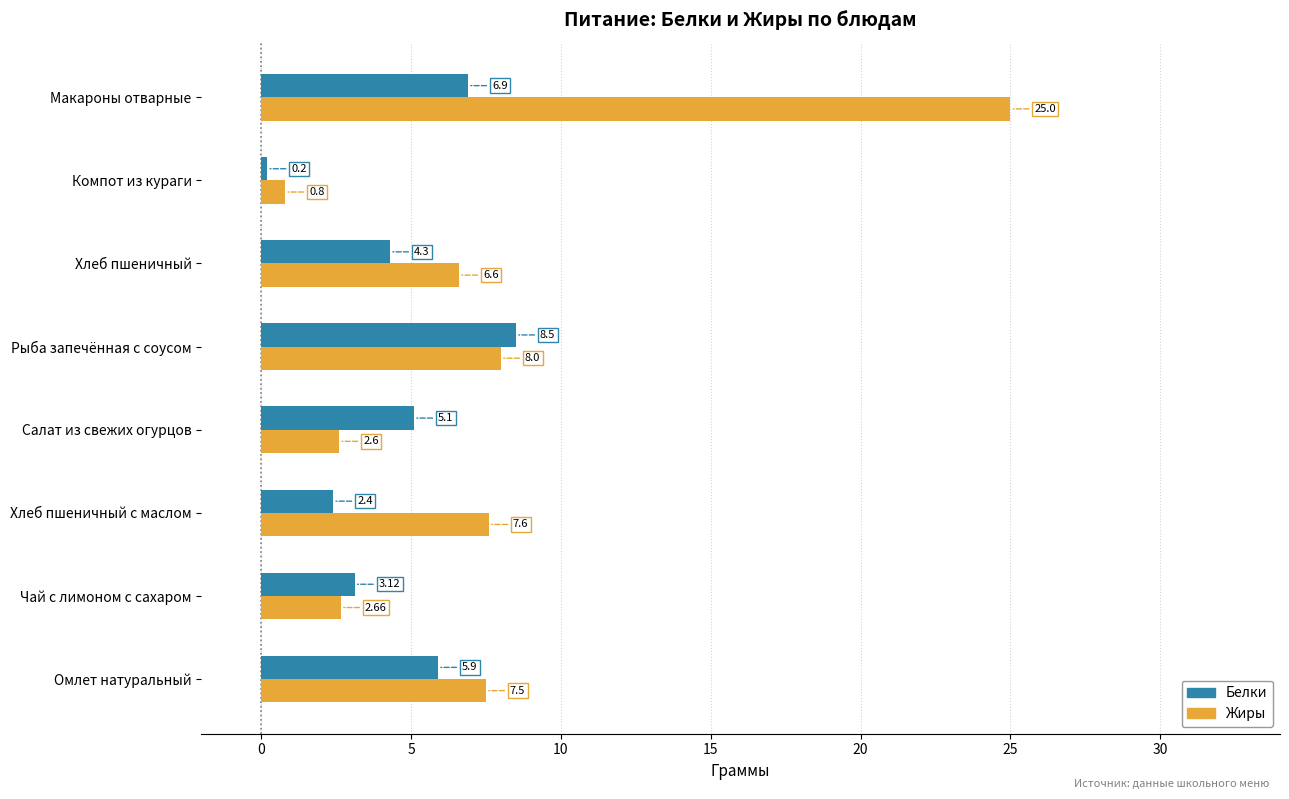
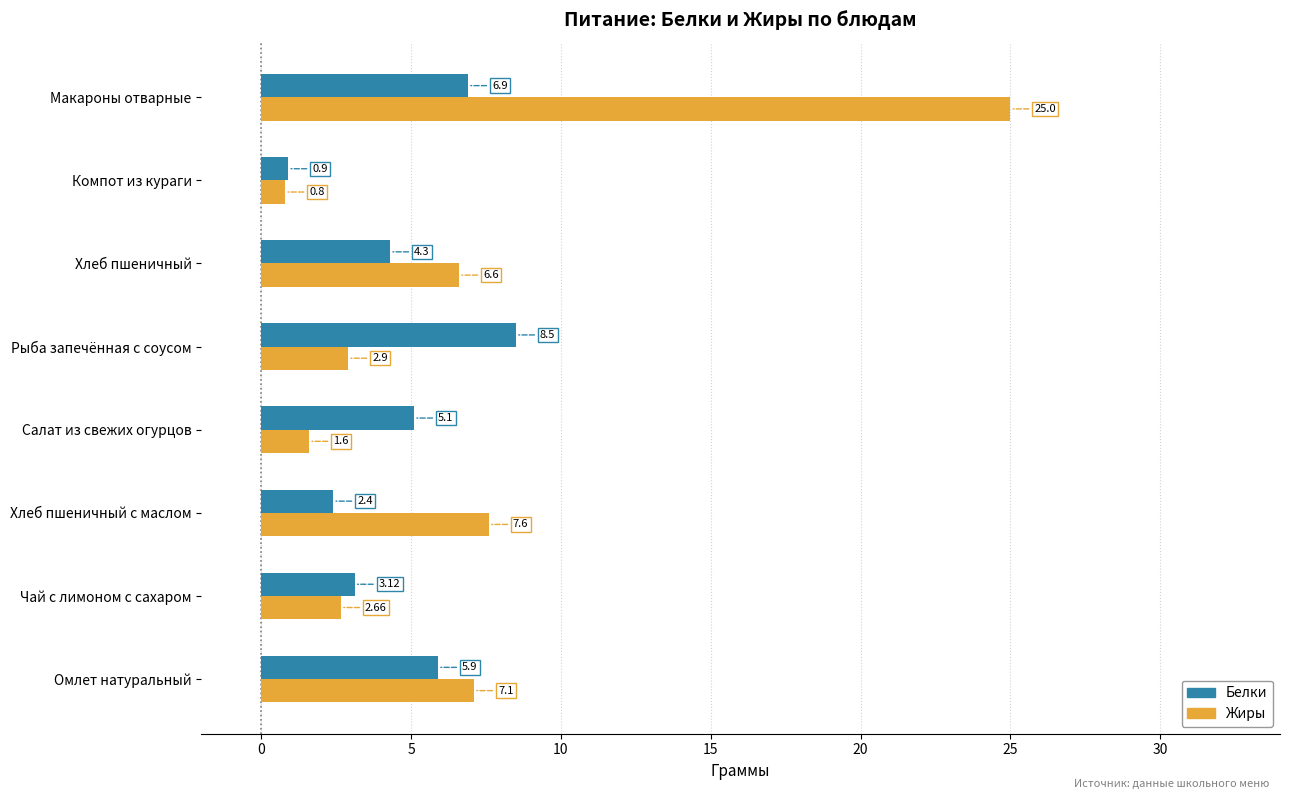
Белки, Компот из кураги: 0.2 -> 0.9
Жиры, Рыба запечённая с соусом: 8.0 -> 2.9
Жиры, Салат из свежих огурцов: 2.6 -> 1.6
Жиры, Омлет натуральный: 7.5 -> 7.1
